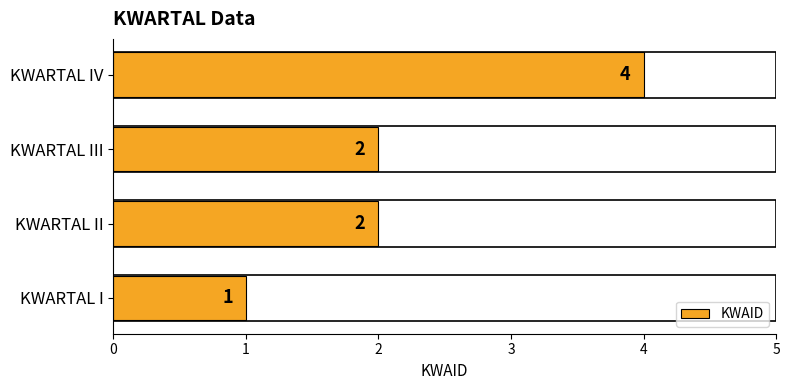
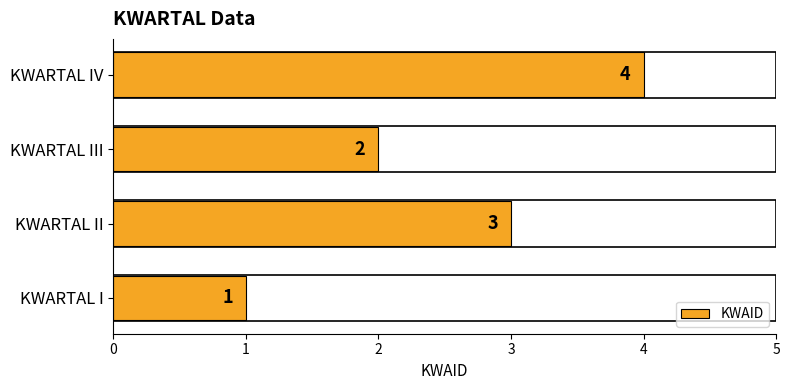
KWARTAL II: 2 -> 3
